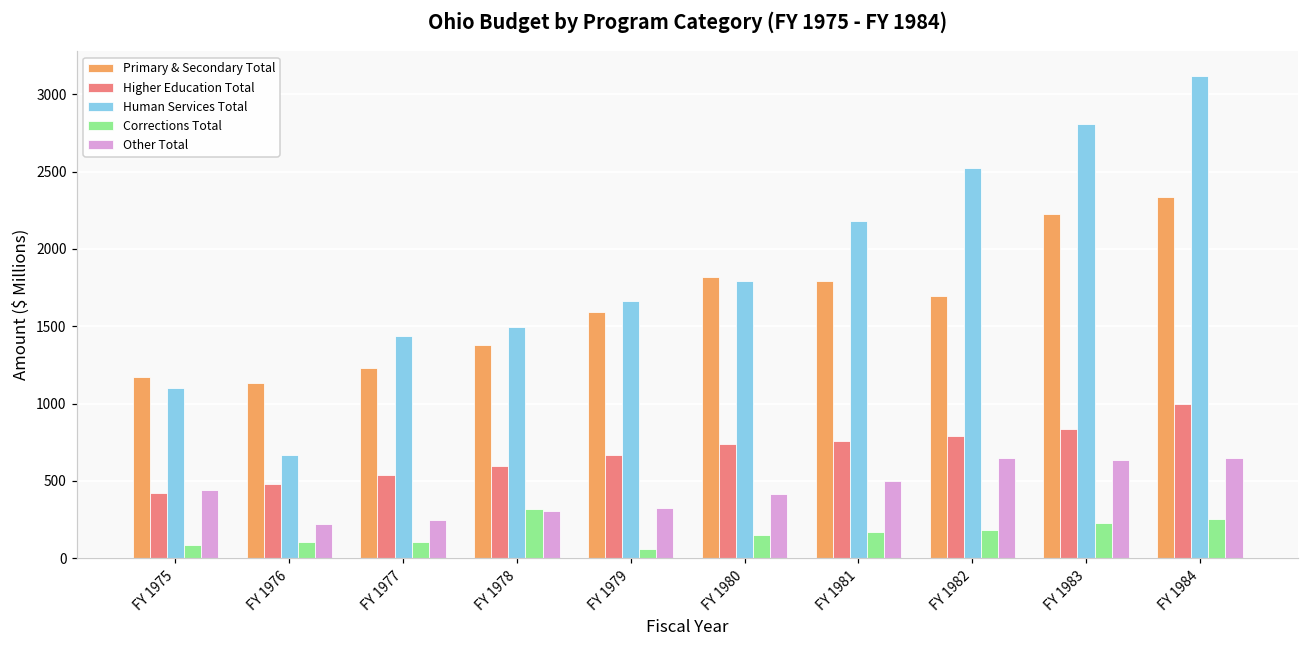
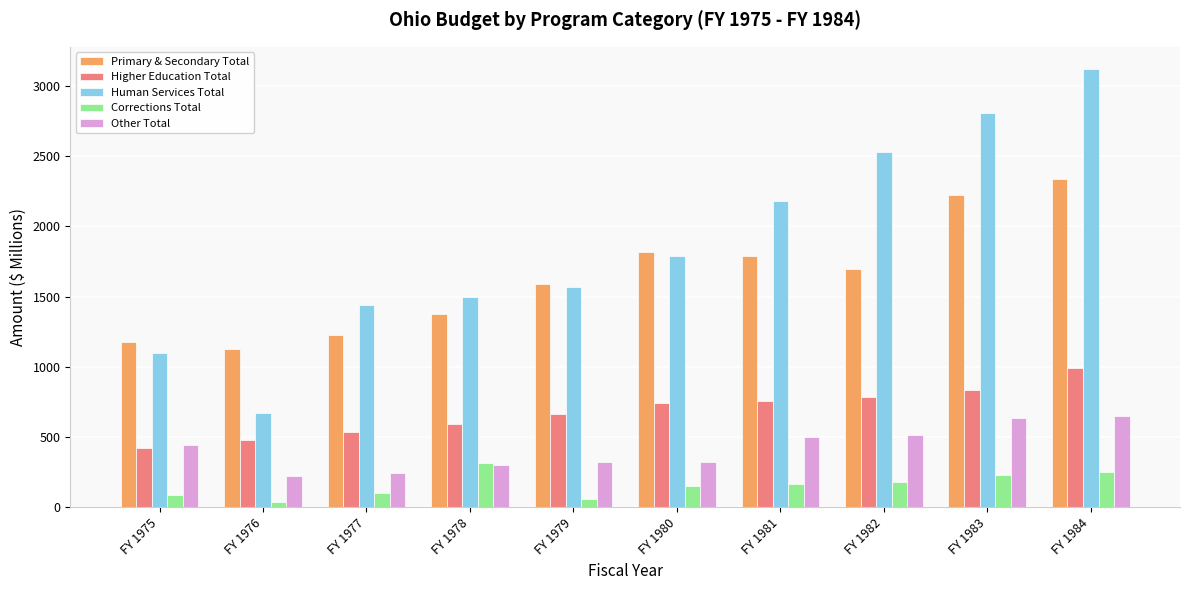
Corrections Total, FY 1976: 100 -> 40
Human Services Total, FY 1979: 1660 -> 1560
Other Total, FY 1980: 410 -> 320
Other Total, FY 1982: 650 -> 510
